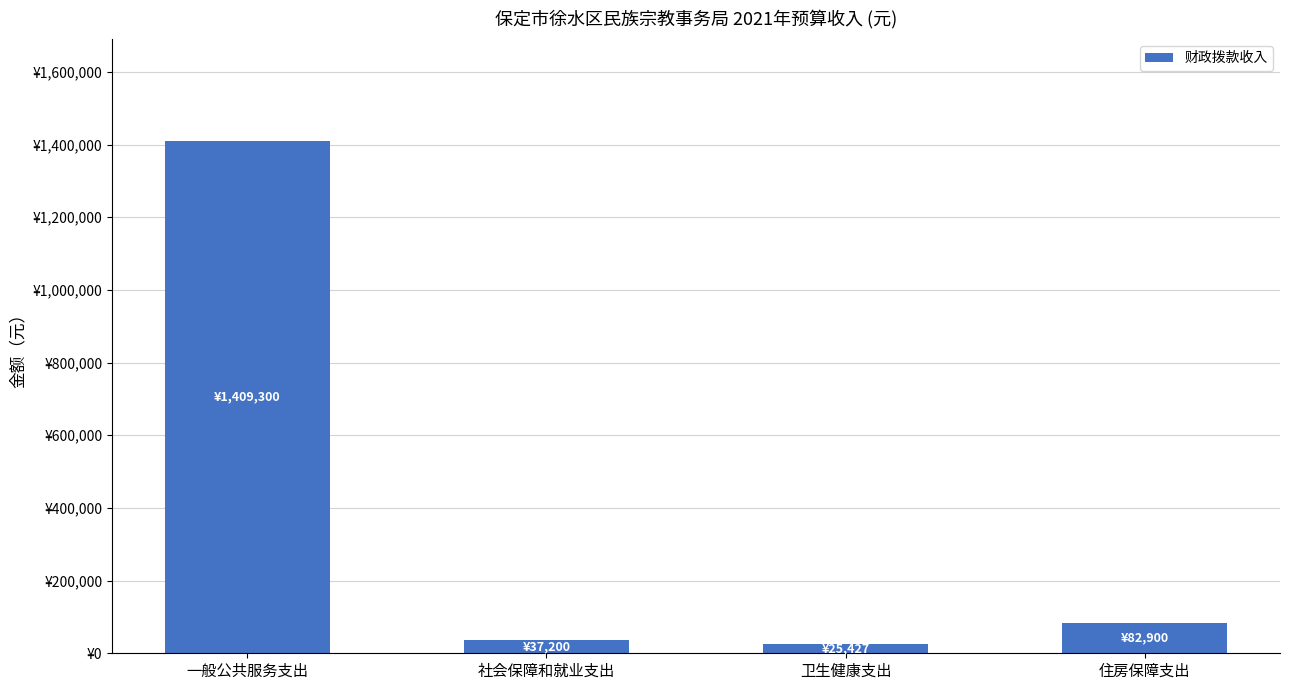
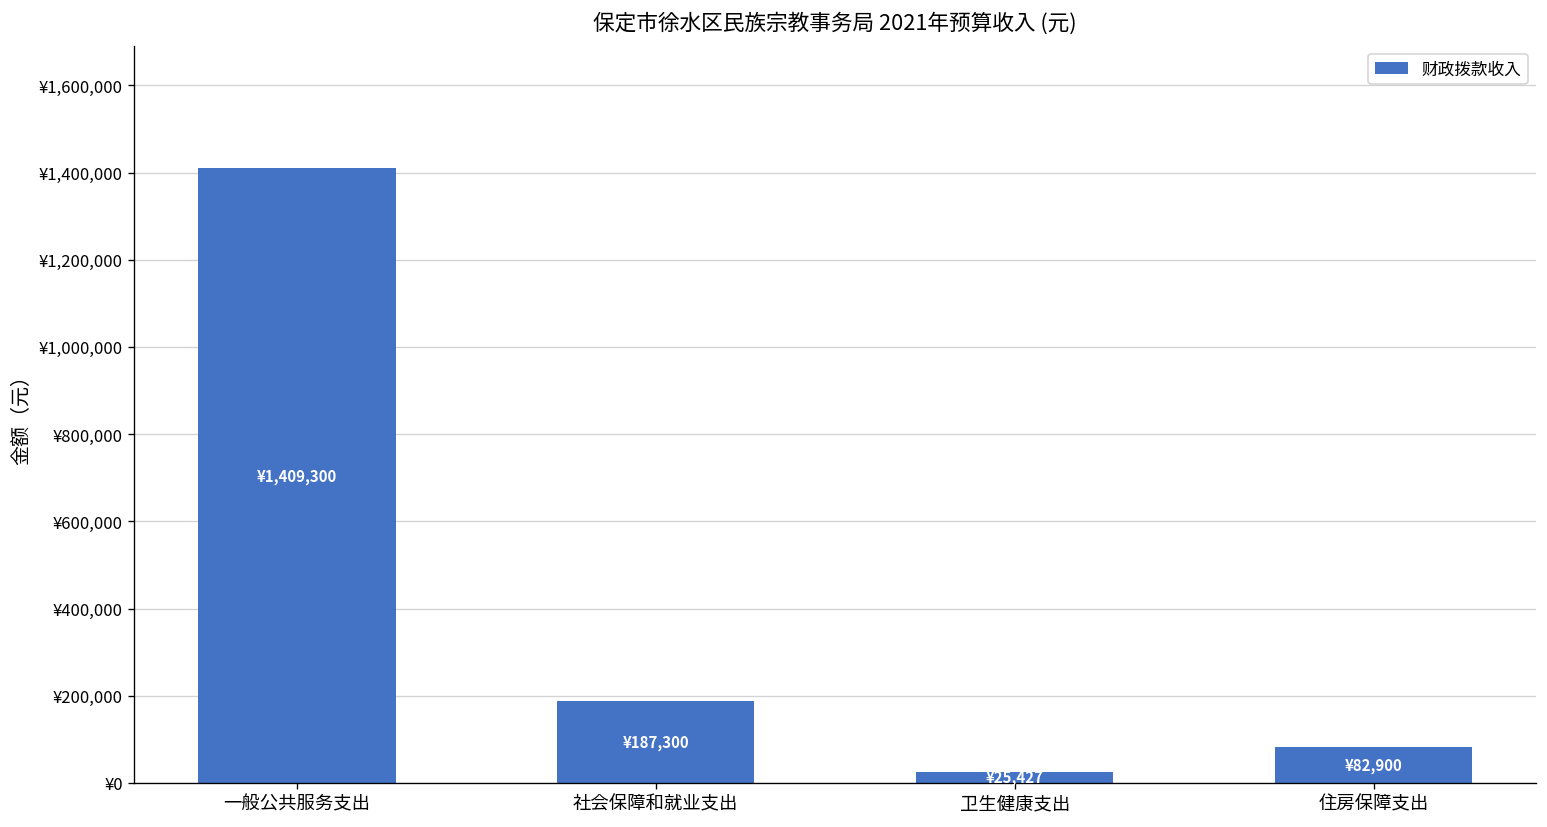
社会保障和就业支出: ¥37,200 -> ¥187,300
